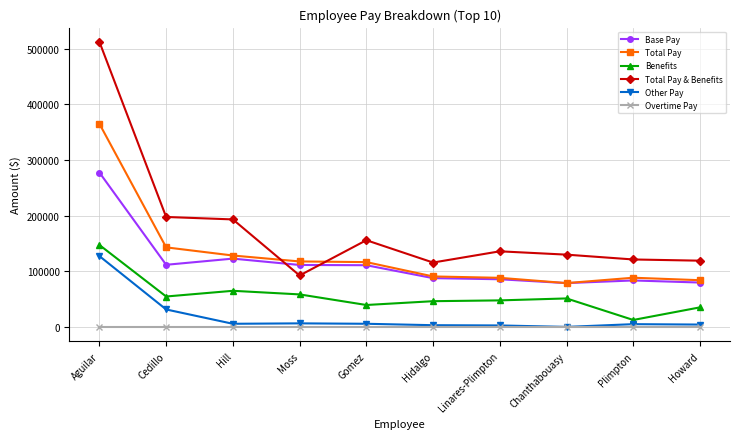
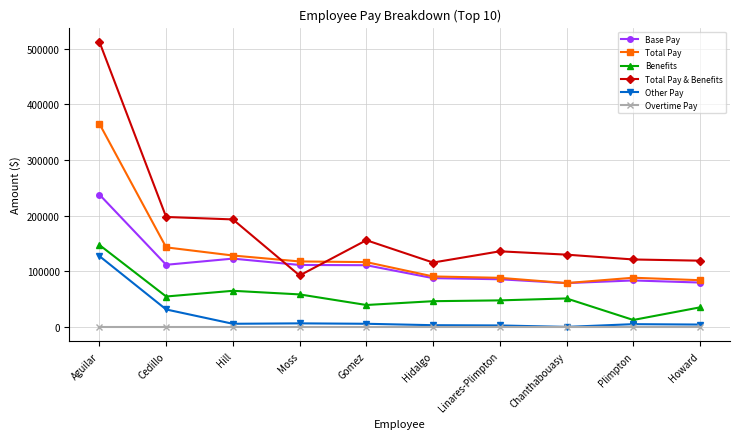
Base Pay, Aguilar: 280000 -> 240000
